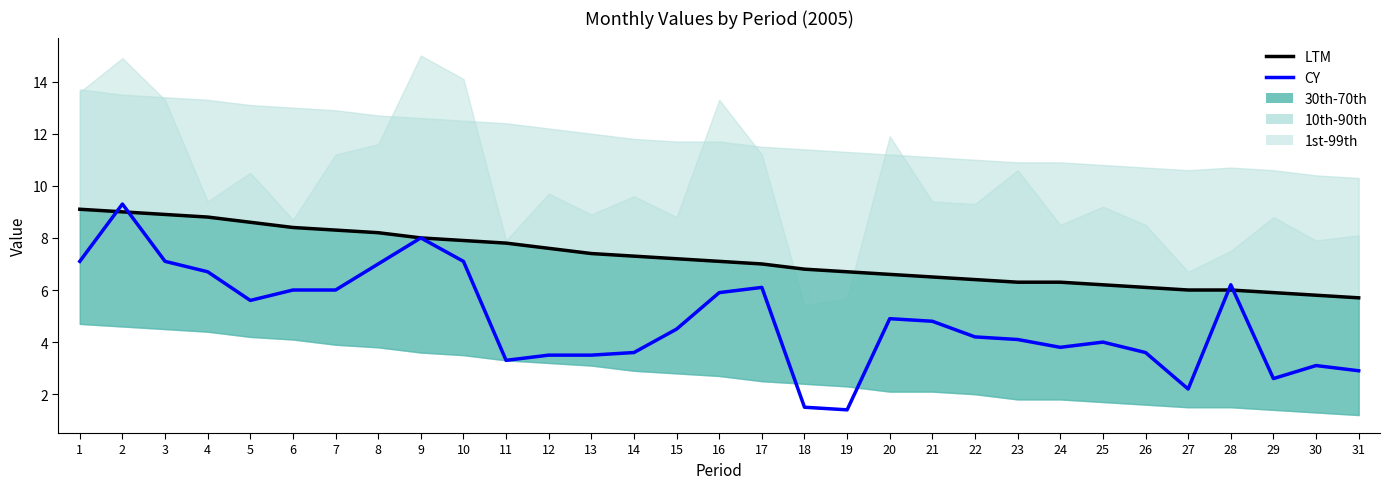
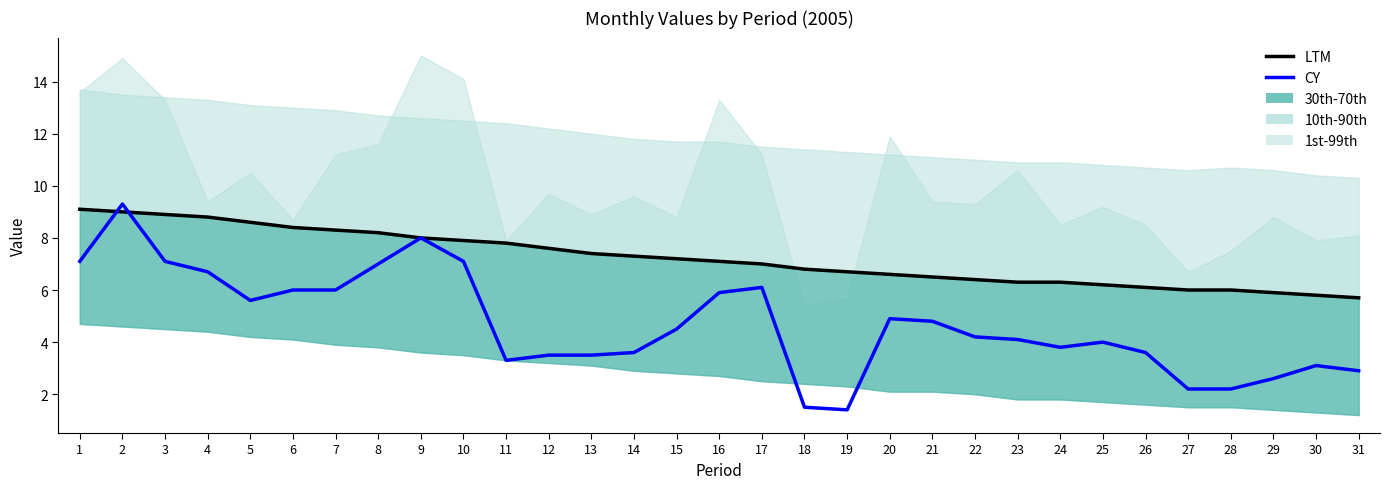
CY, 28: 6.2 -> 2.2
